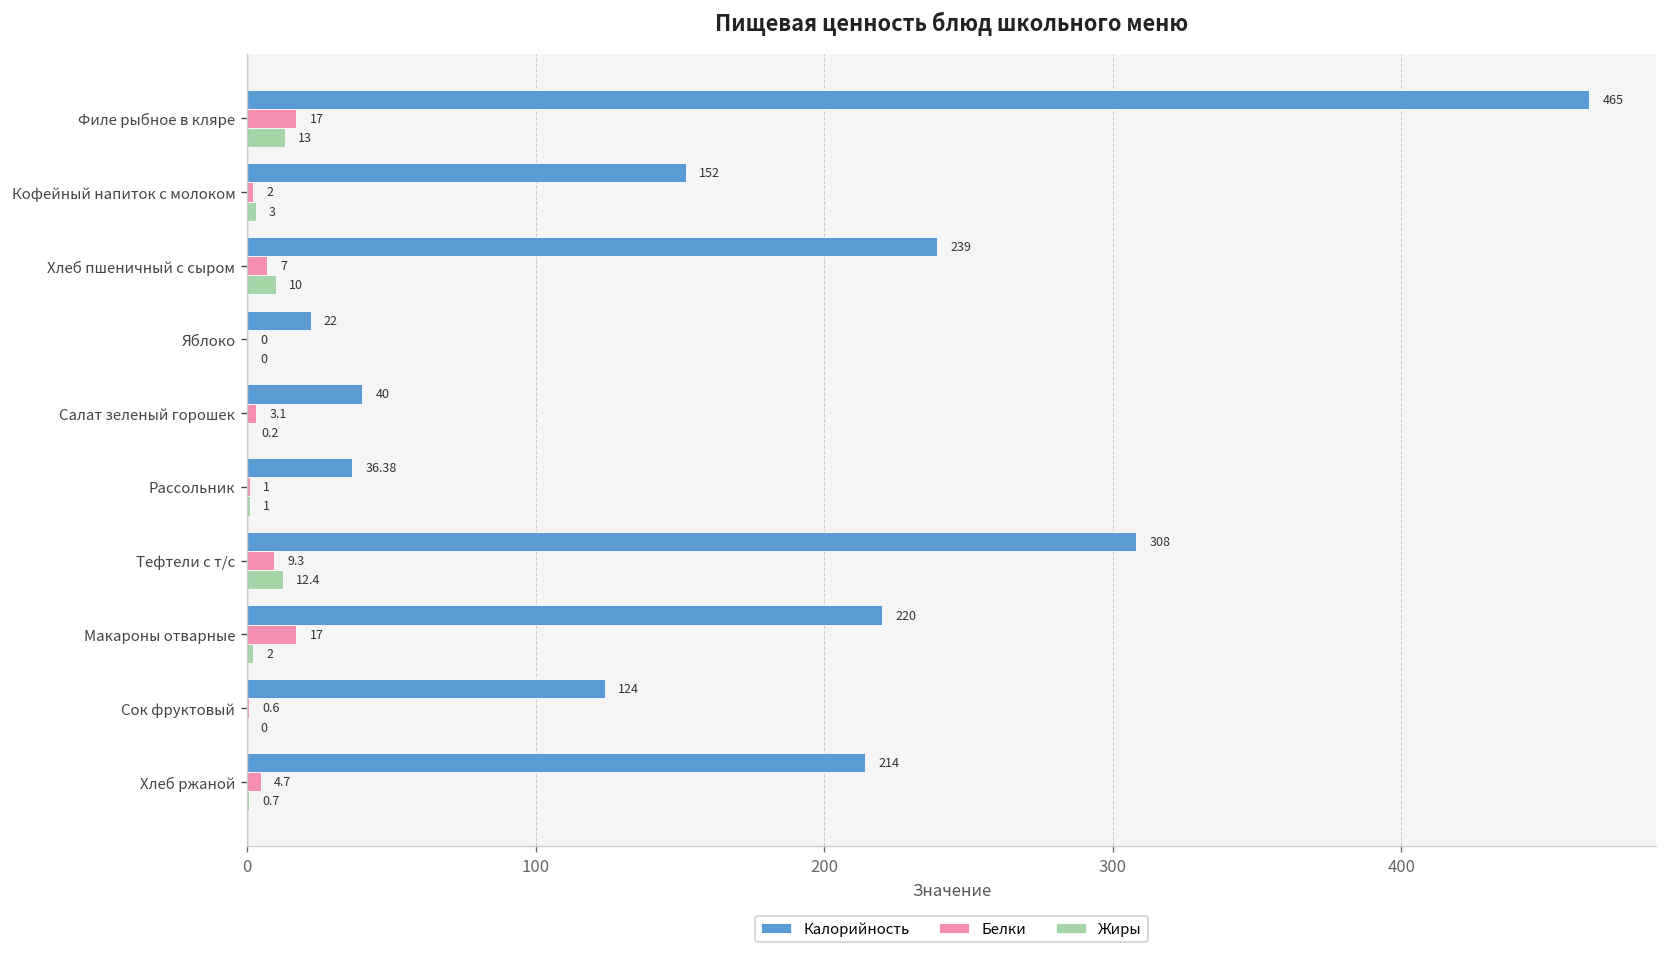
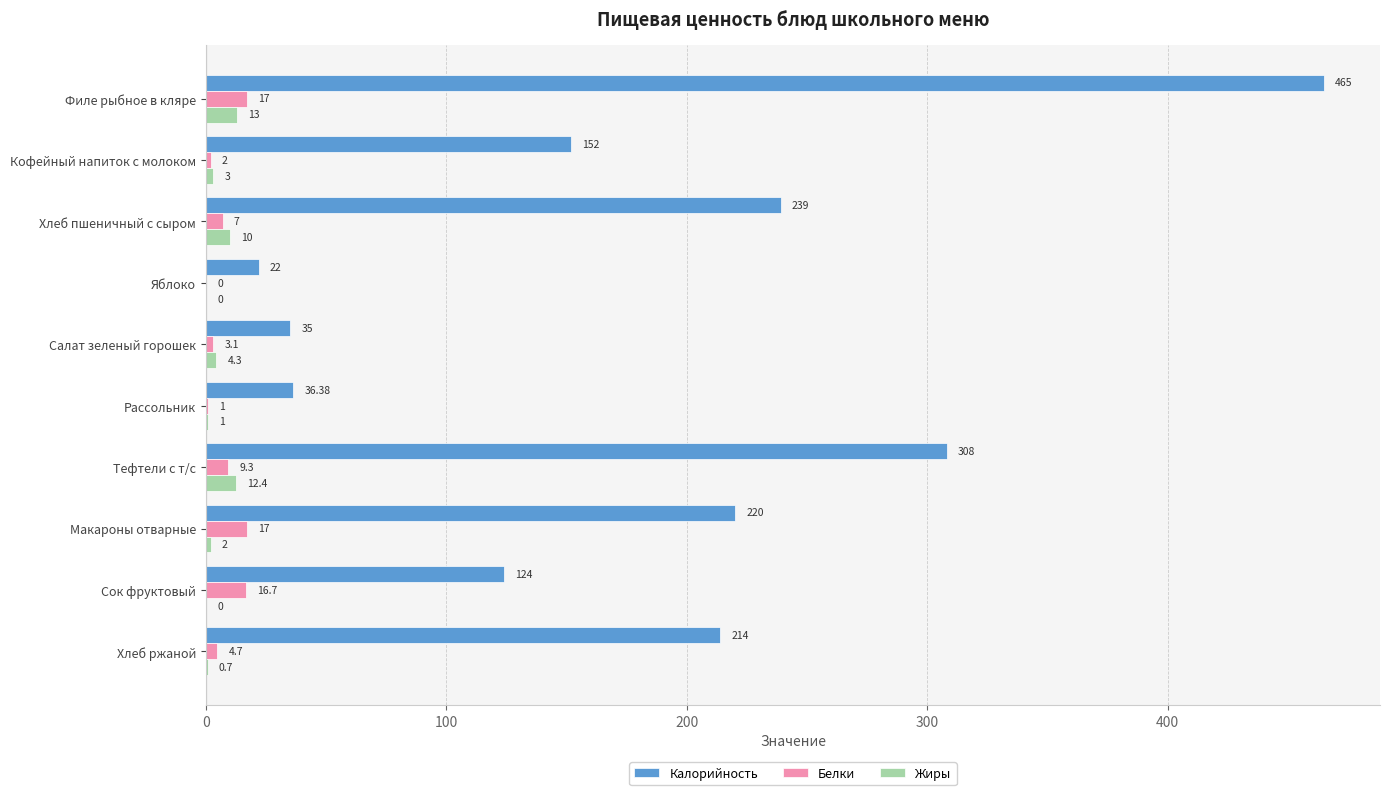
Калорийность, Салат зеленый горошек: 40 -> 35
Жиры, Салат зеленый горошек: 0.2 -> 4.3
Белки, Сок фруктовый: 0.6 -> 16.7
